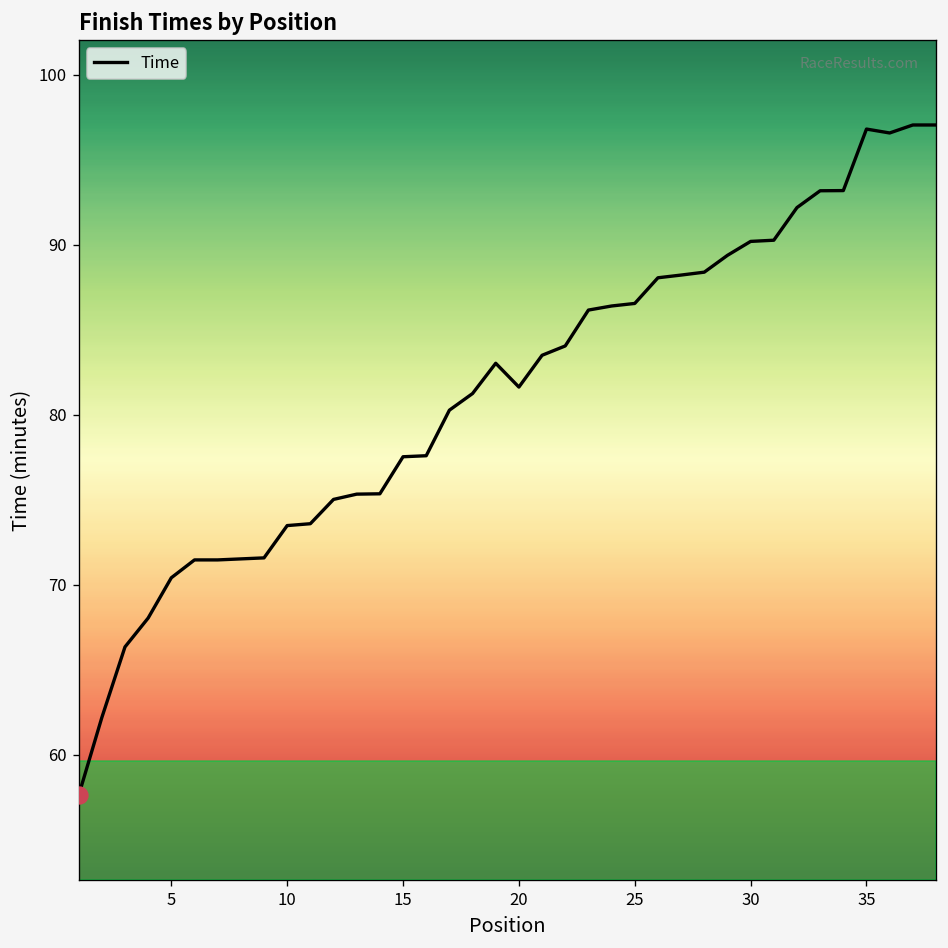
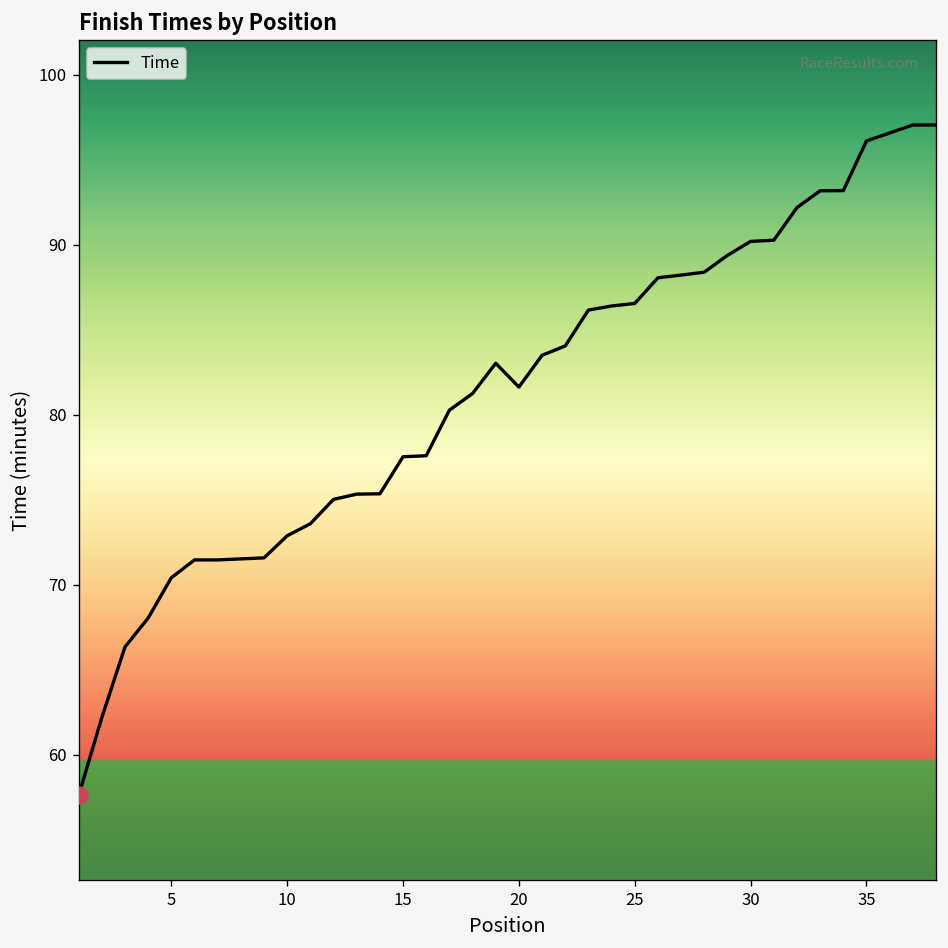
Time, 10: 73.5 -> 72.9
Time, 35: 96.8 -> 96.1
